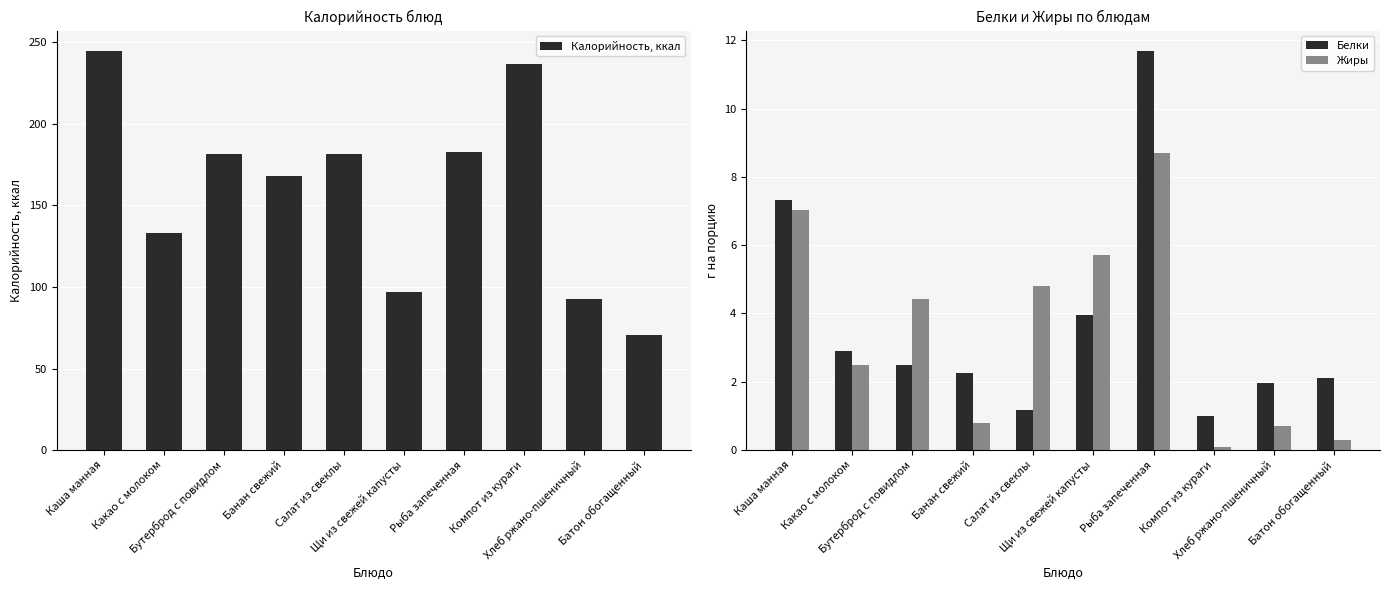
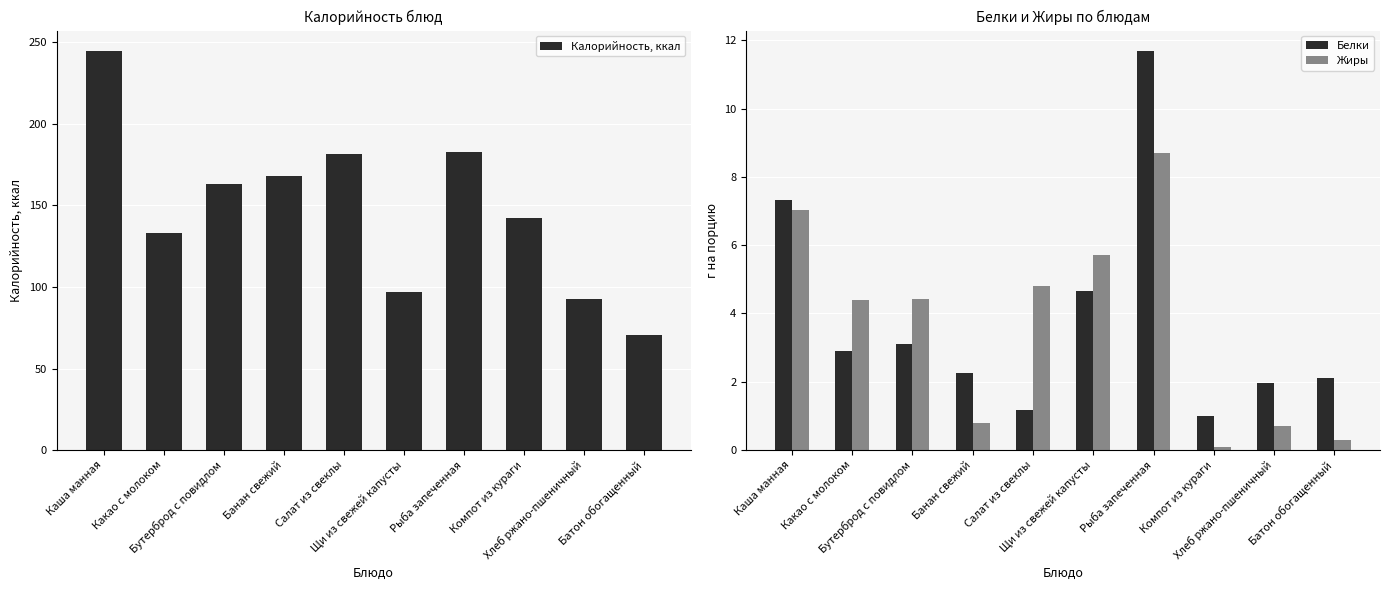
Калорийность блюд, Бутерброд с повидлом: 181 -> 163
Калорийность блюд, Компот из кураги: 237 -> 142
Белки и Жиры по блюдам, Жиры, Какао с молоком: 2.5 -> 4.4
Белки и Жиры по блюдам, Белки, Бутерброд с повидлом: 2.5 -> 3.1
Белки и Жиры по блюдам, Белки, Щи из свежей капусты: 4.0 -> 4.7
